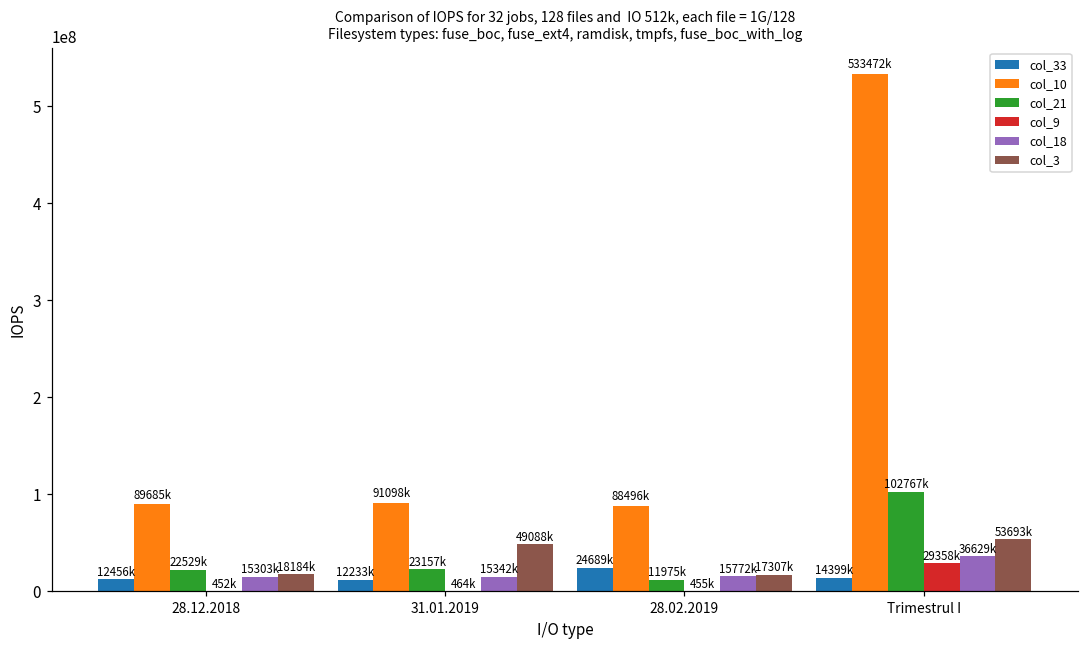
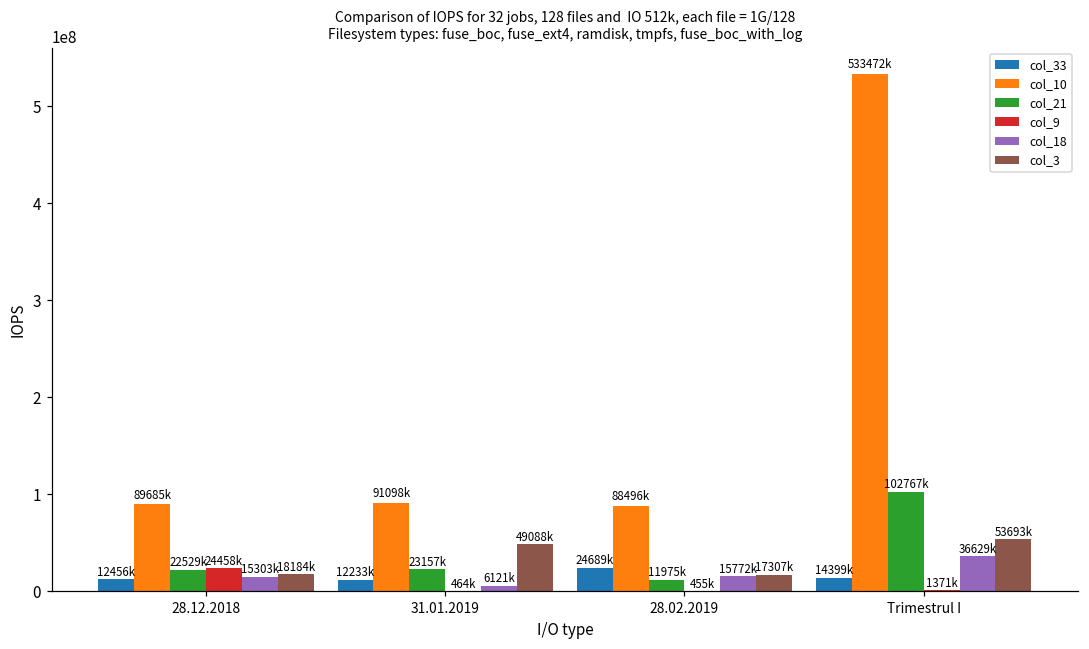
col_9, 28.12.2018: 452k -> 24458k
col_18, 31.01.2019: 15342k -> 6121k
col_9, Trimestrul I: 29358k -> 1371k
